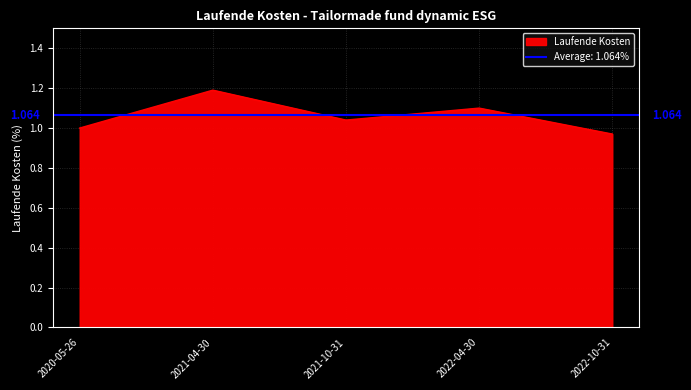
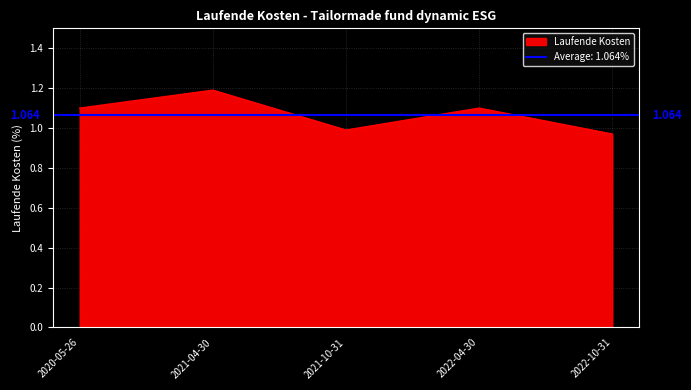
2020-05-26: 1.0 -> 1.1
2021-10-31: 1.04 -> 0.99
